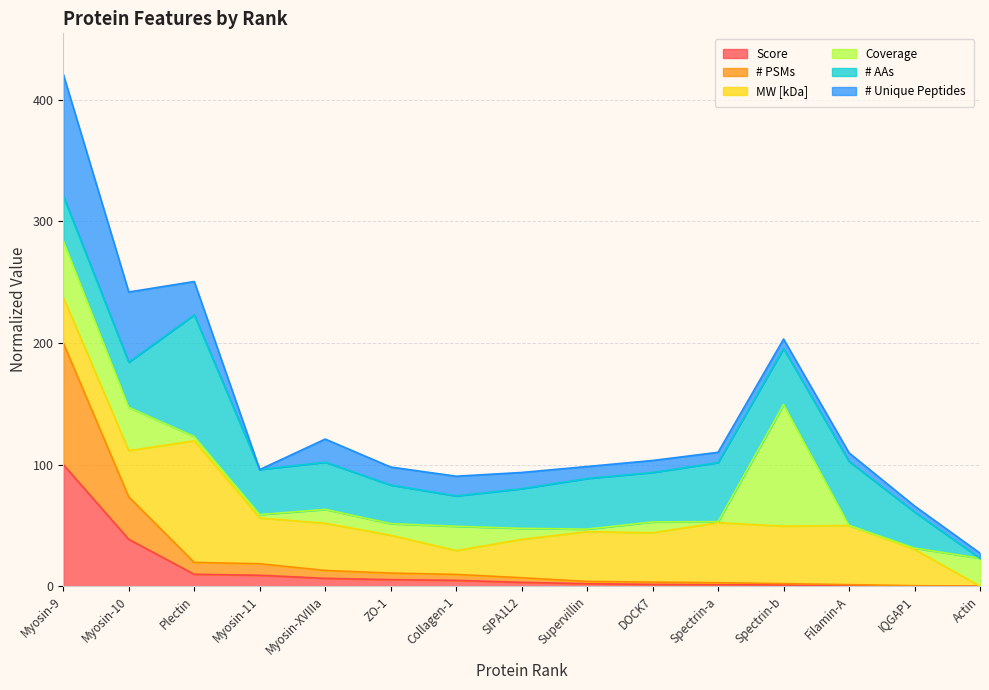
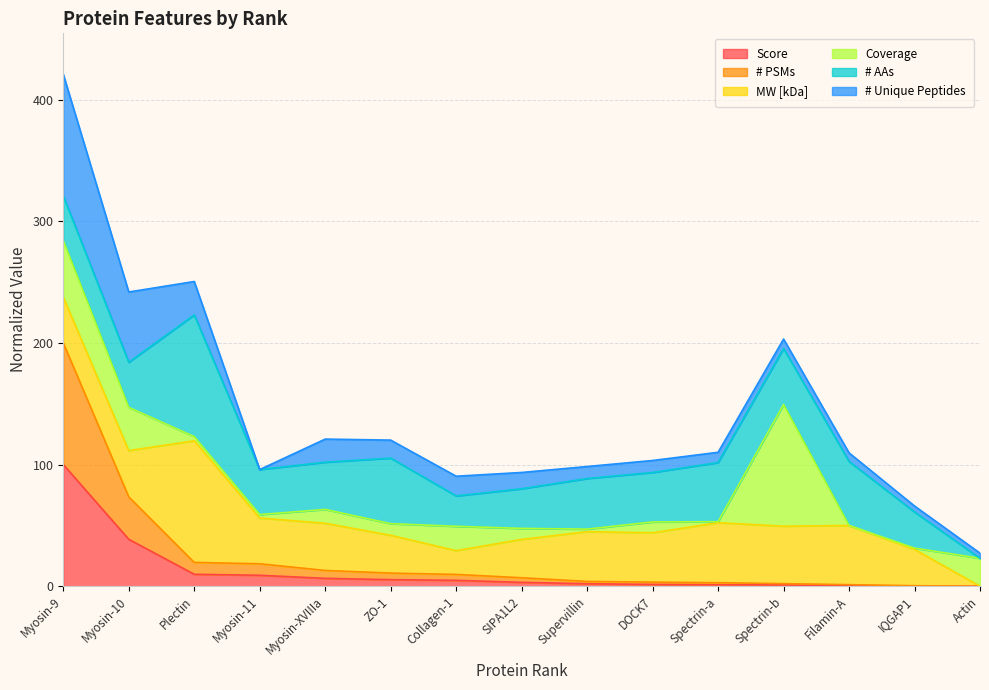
# AAs, ZO-1: 32 -> 54
